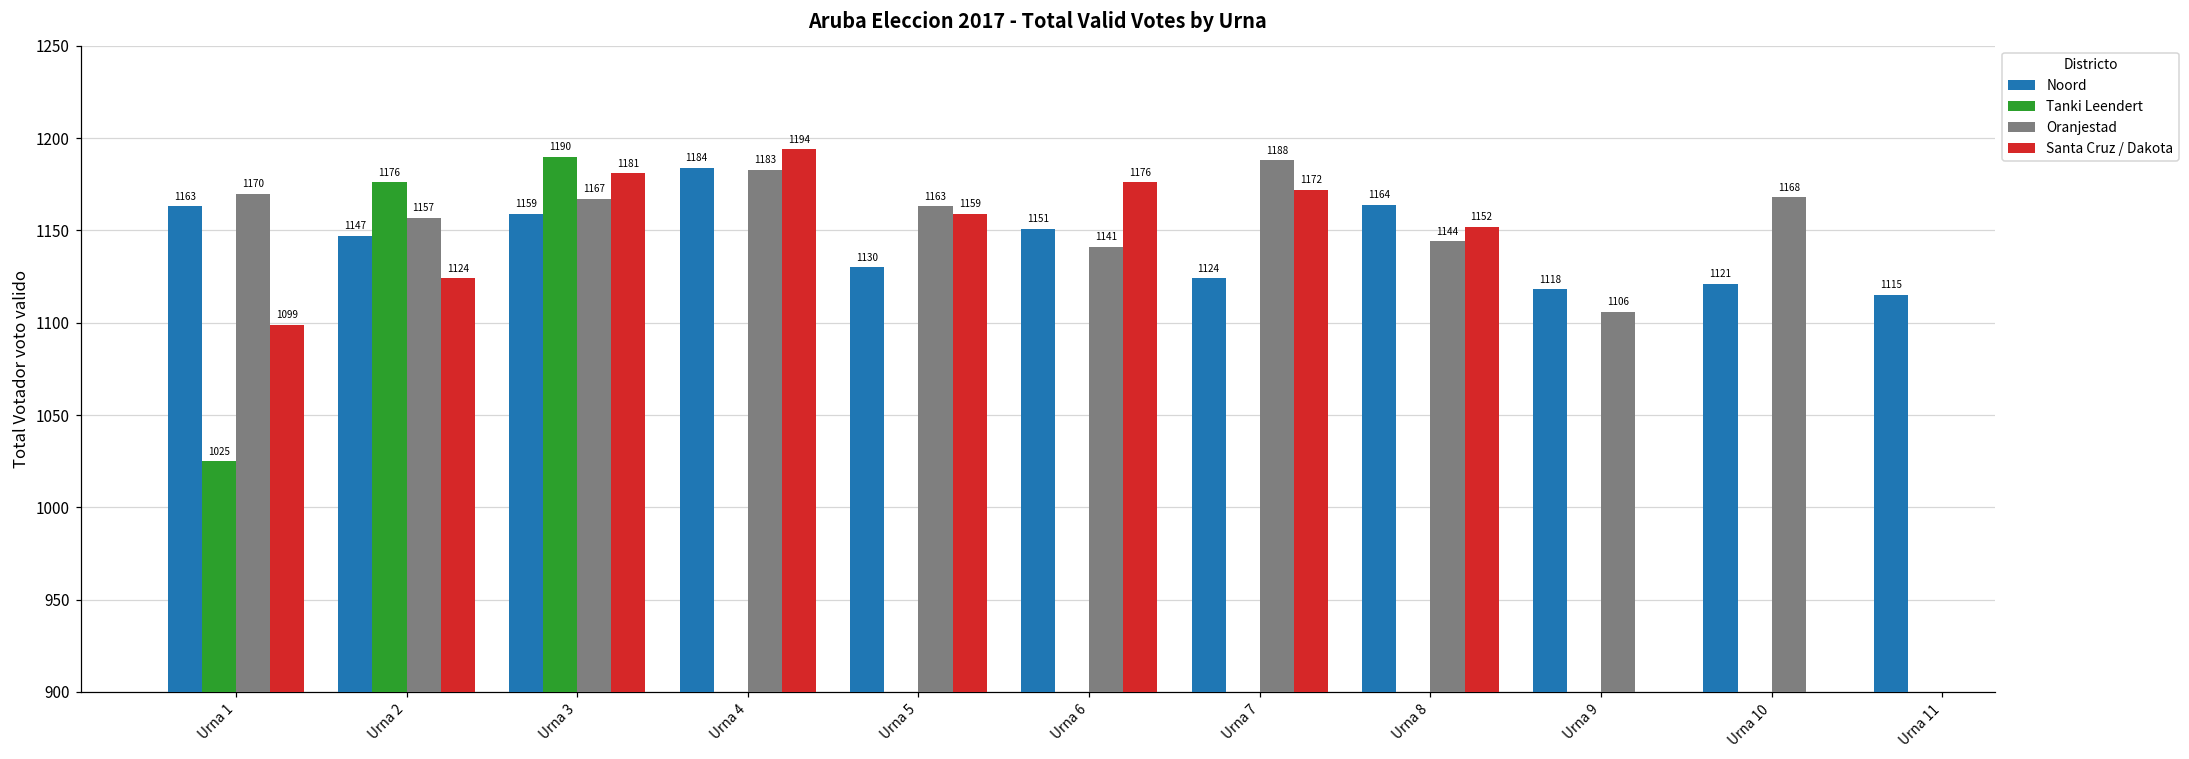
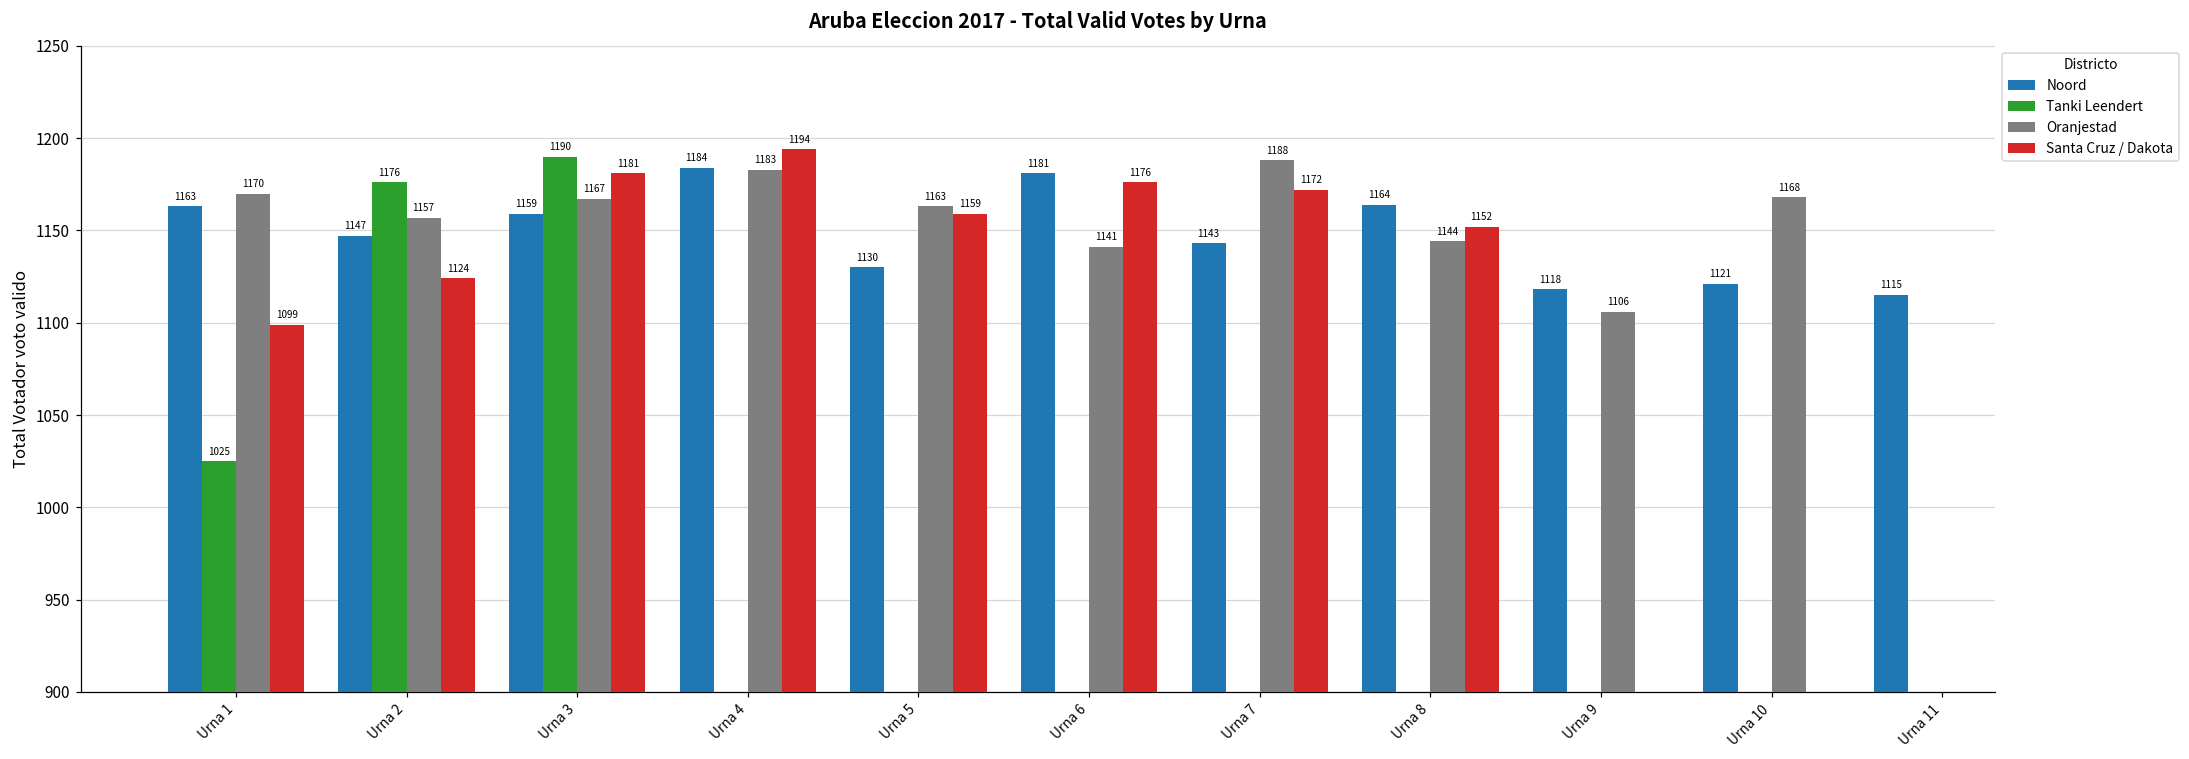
Noord, Urna 6: 1151 -> 1181
Noord, Urna 7: 1124 -> 1143
